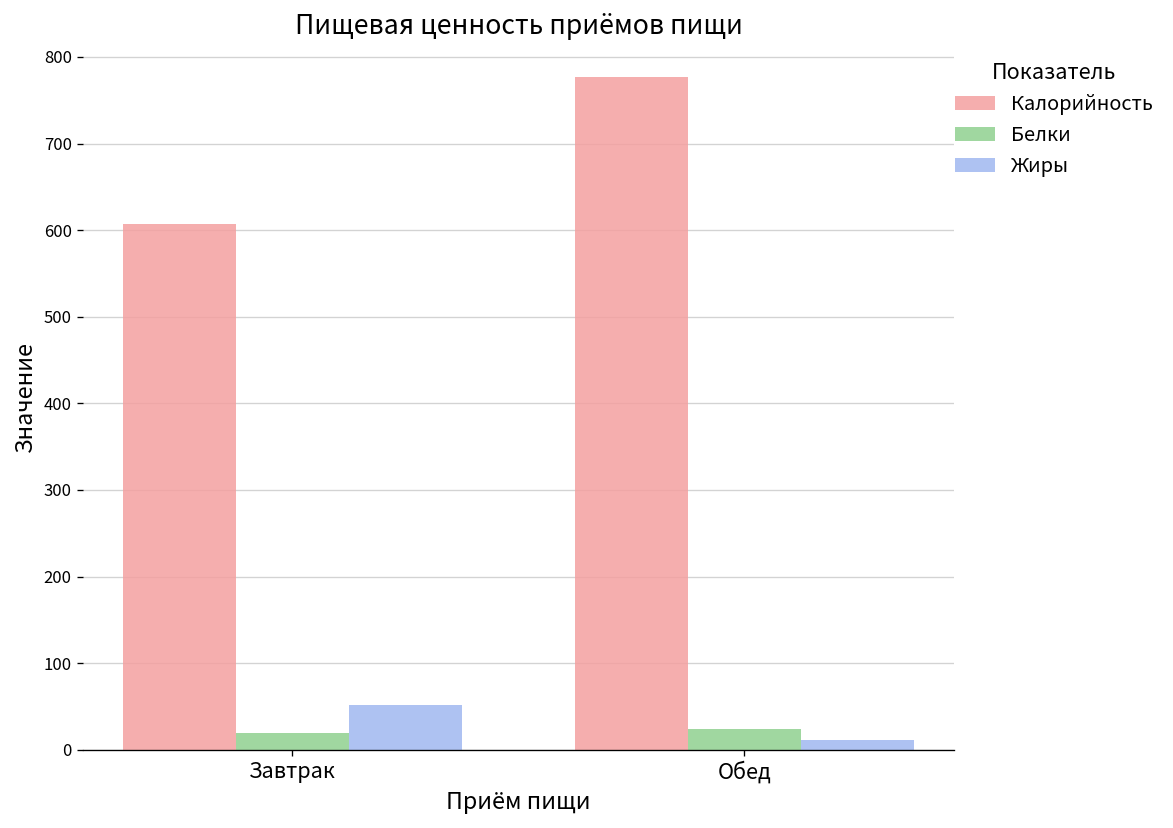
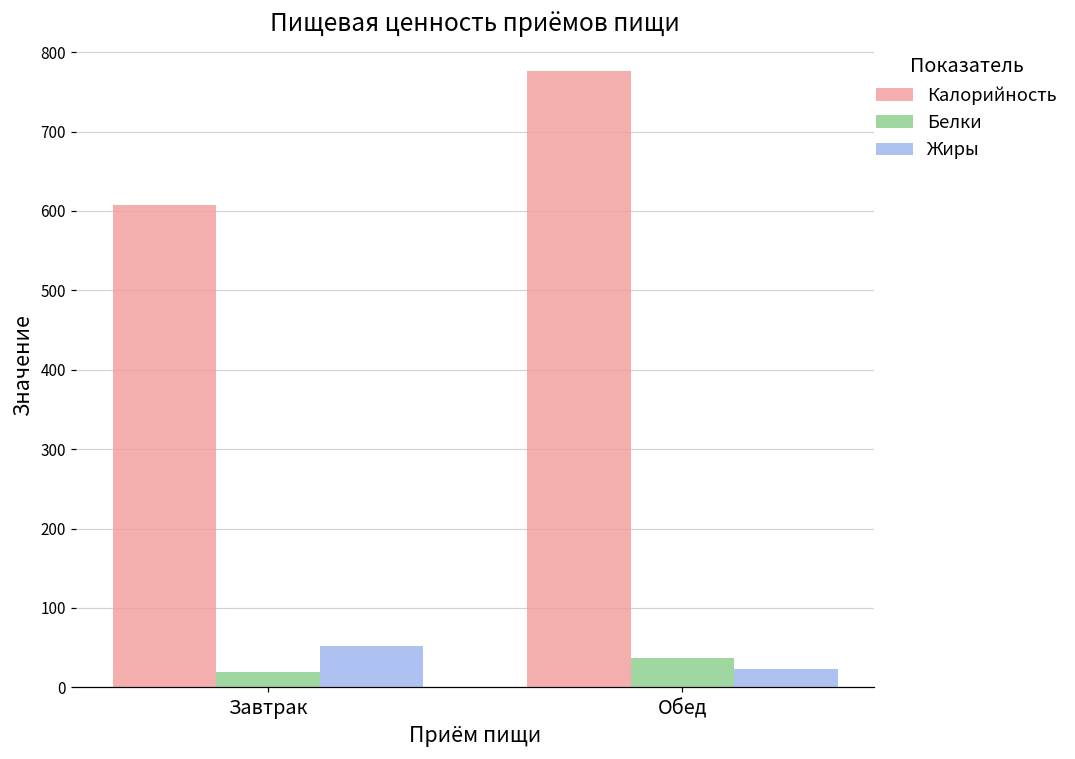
Белки, Обед: 20 -> 40
Жиры, Обед: 10 -> 20
